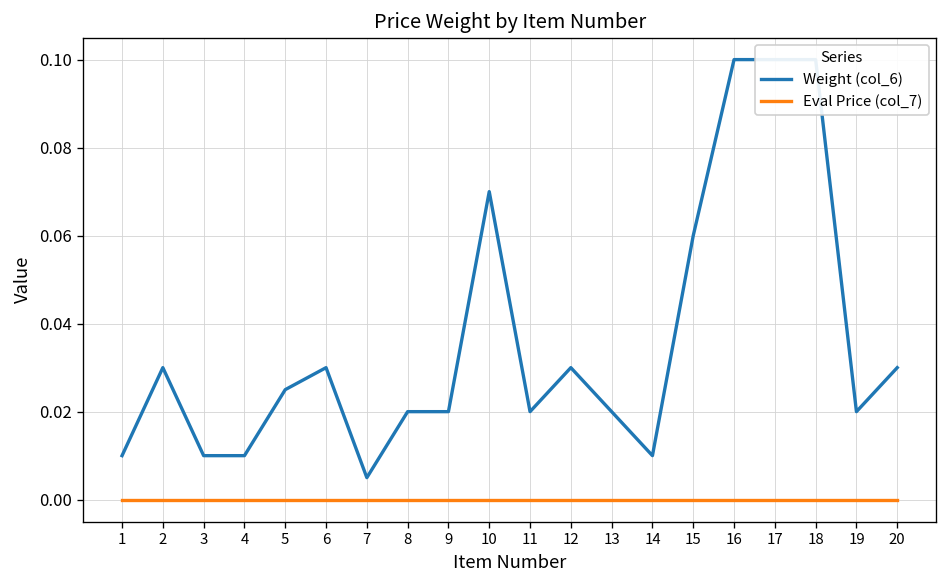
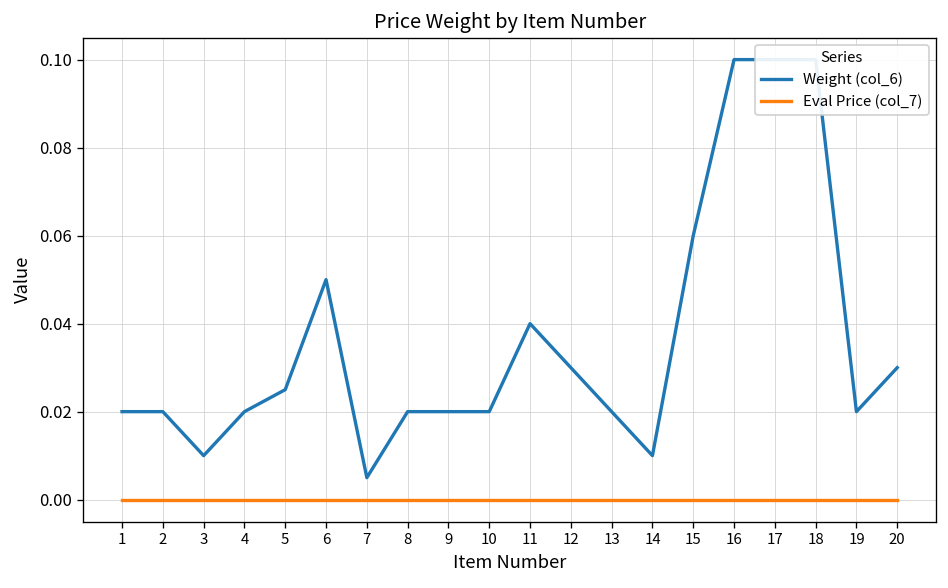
Weight (col_6), 1: 0.01 -> 0.02
Weight (col_6), 2: 0.03 -> 0.02
Weight (col_6), 4: 0.01 -> 0.02
Weight (col_6), 6: 0.03 -> 0.05
Weight (col_6), 10: 0.07 -> 0.02
Weight (col_6), 11: 0.02 -> 0.04
